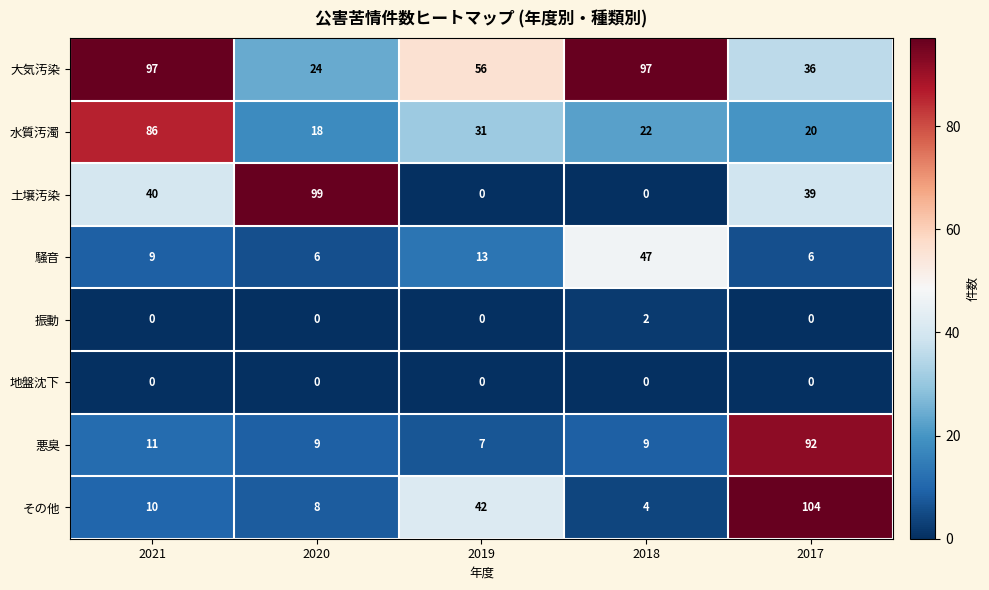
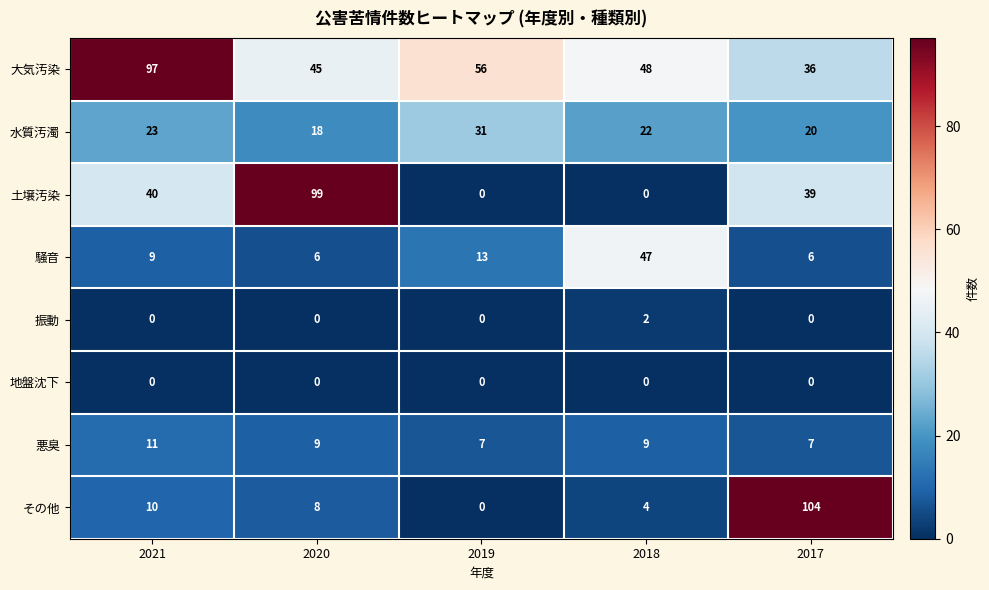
大気汚染, 2020: 24 -> 45
大気汚染, 2018: 97 -> 48
水質汚濁, 2021: 86 -> 23
悪臭, 2017: 92 -> 7
その他, 2019: 42 -> 0
